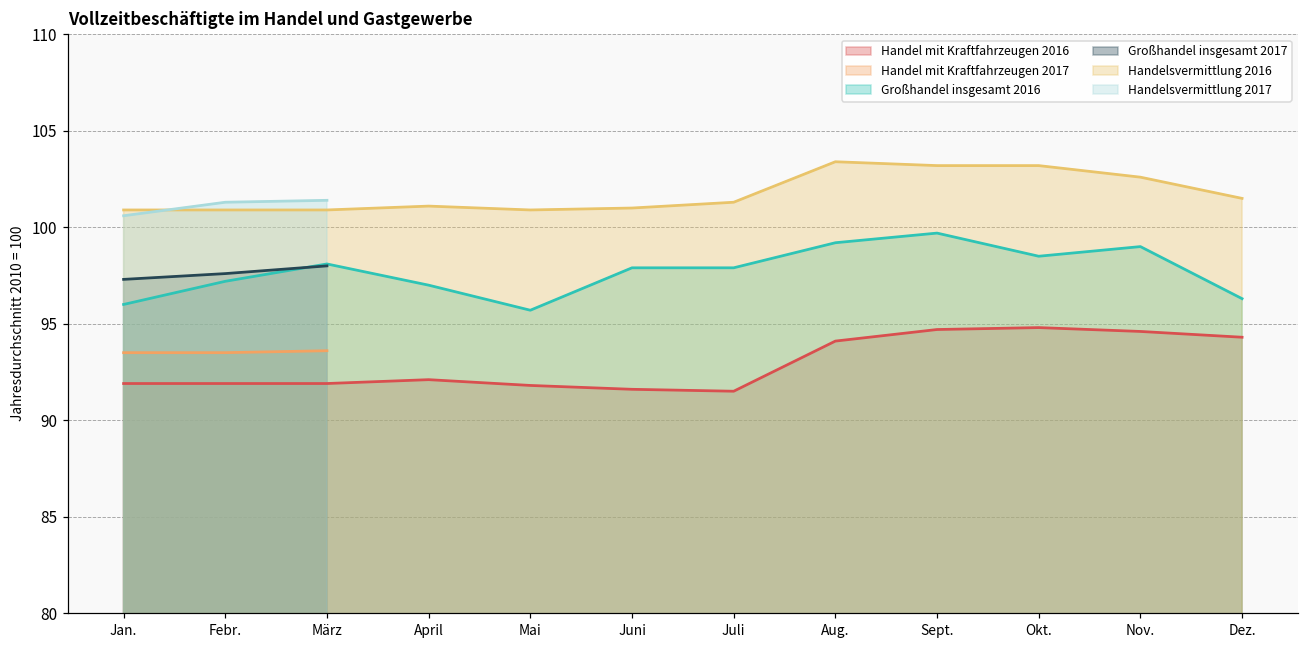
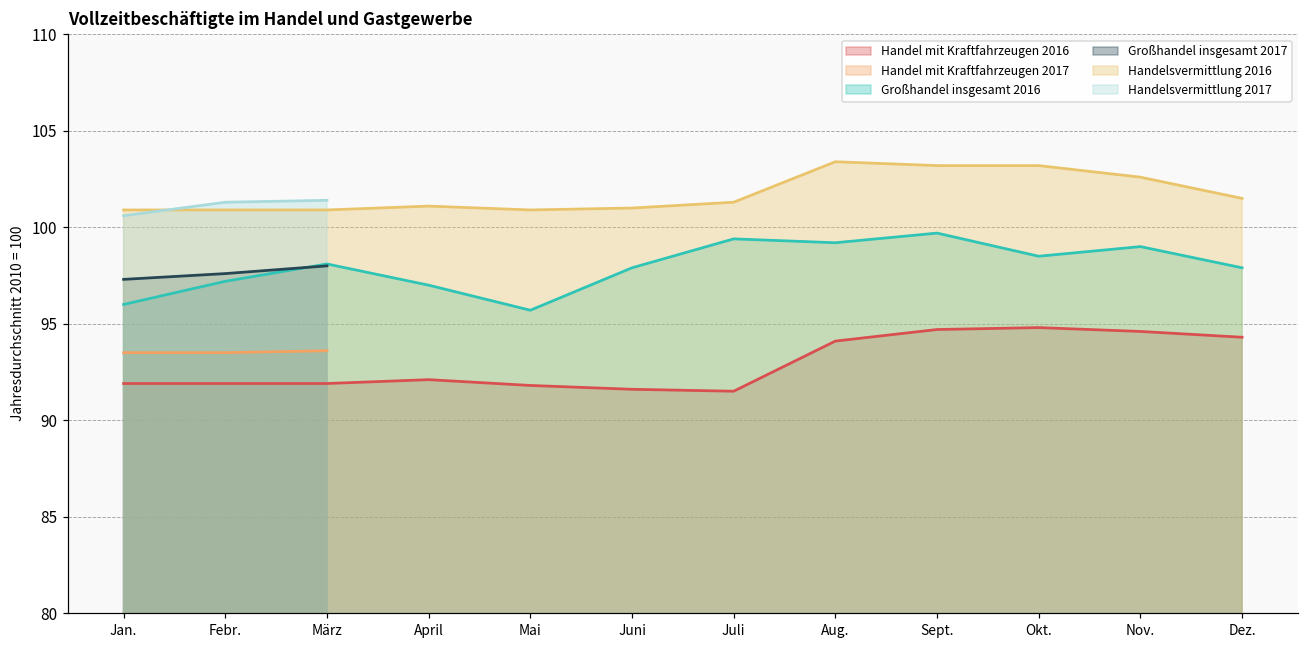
Großhandel insgesamt 2016, Juli: 97.9 -> 99.4
Großhandel insgesamt 2016, Dez.: 96.3 -> 97.9
